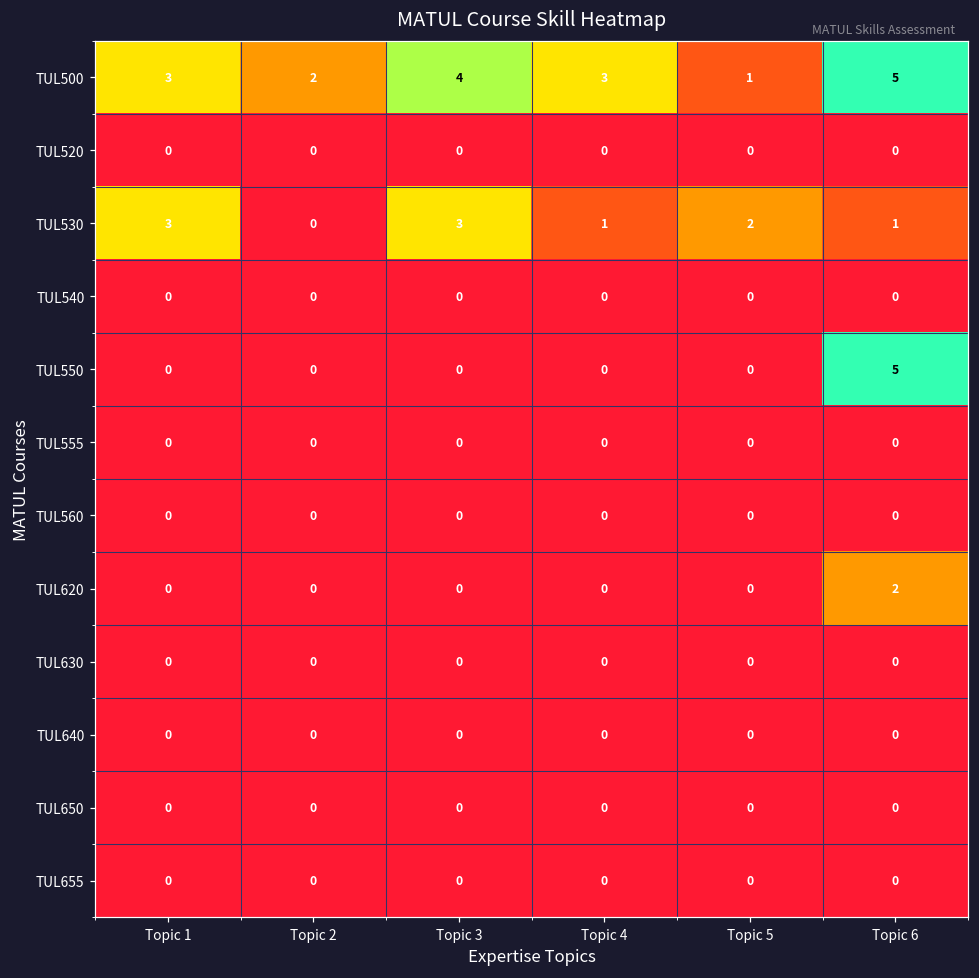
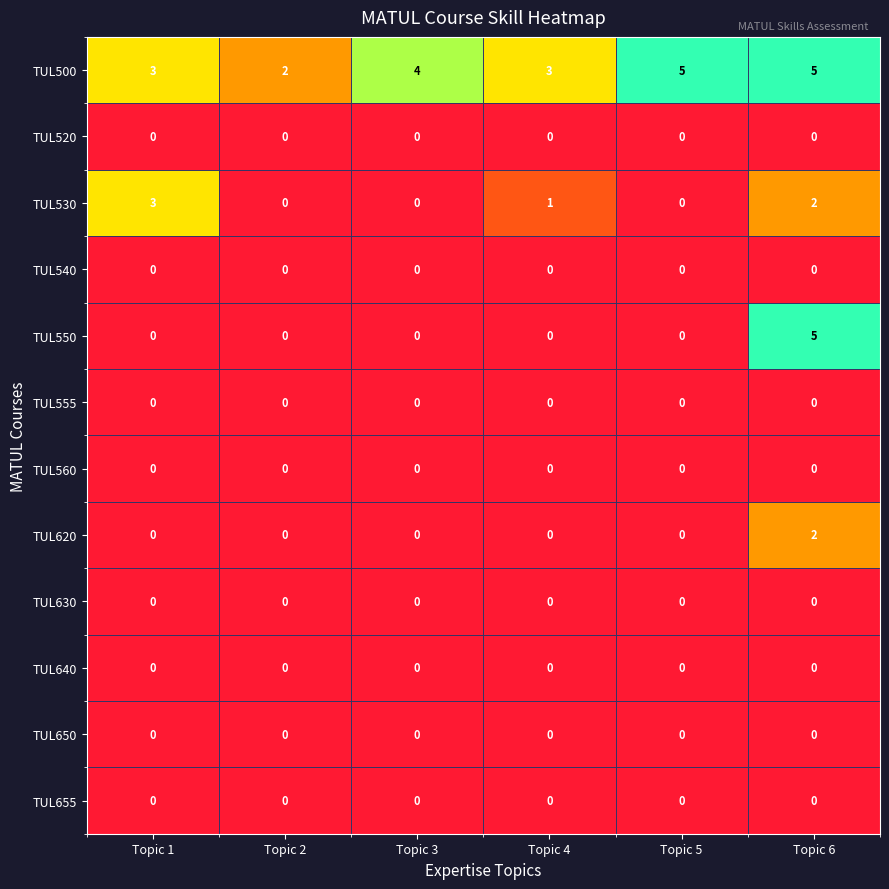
TUL500, Topic 5: 1 -> 5
TUL530, Topic 3: 3 -> 0
TUL530, Topic 5: 2 -> 0
TUL530, Topic 6: 1 -> 2
